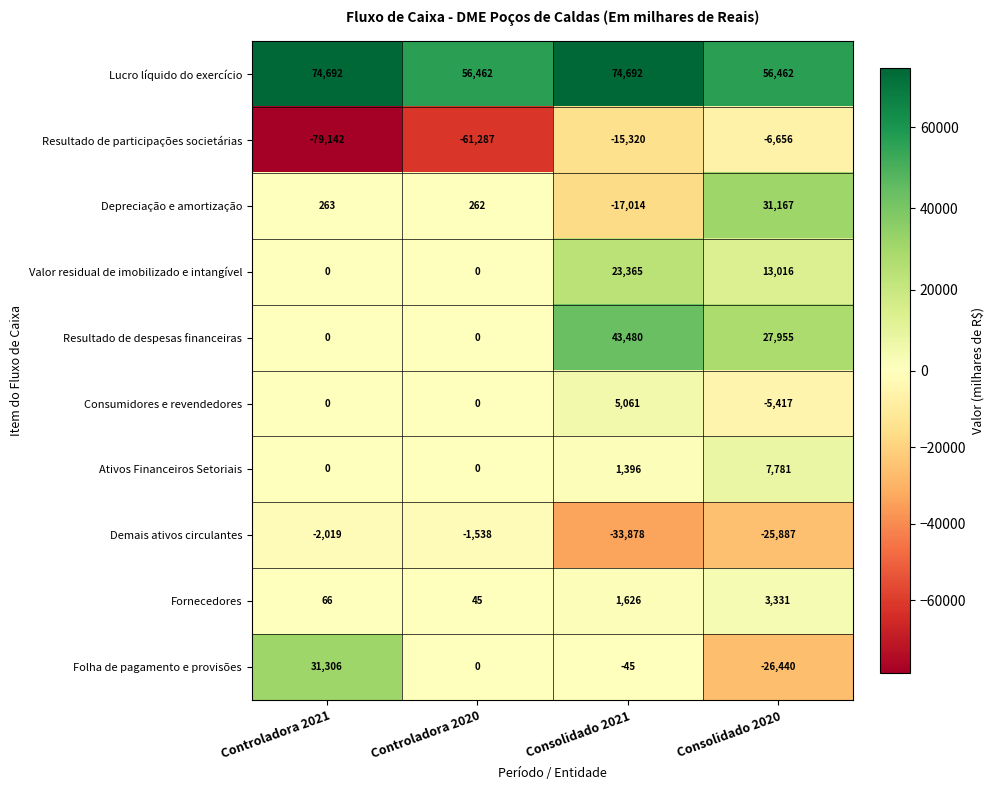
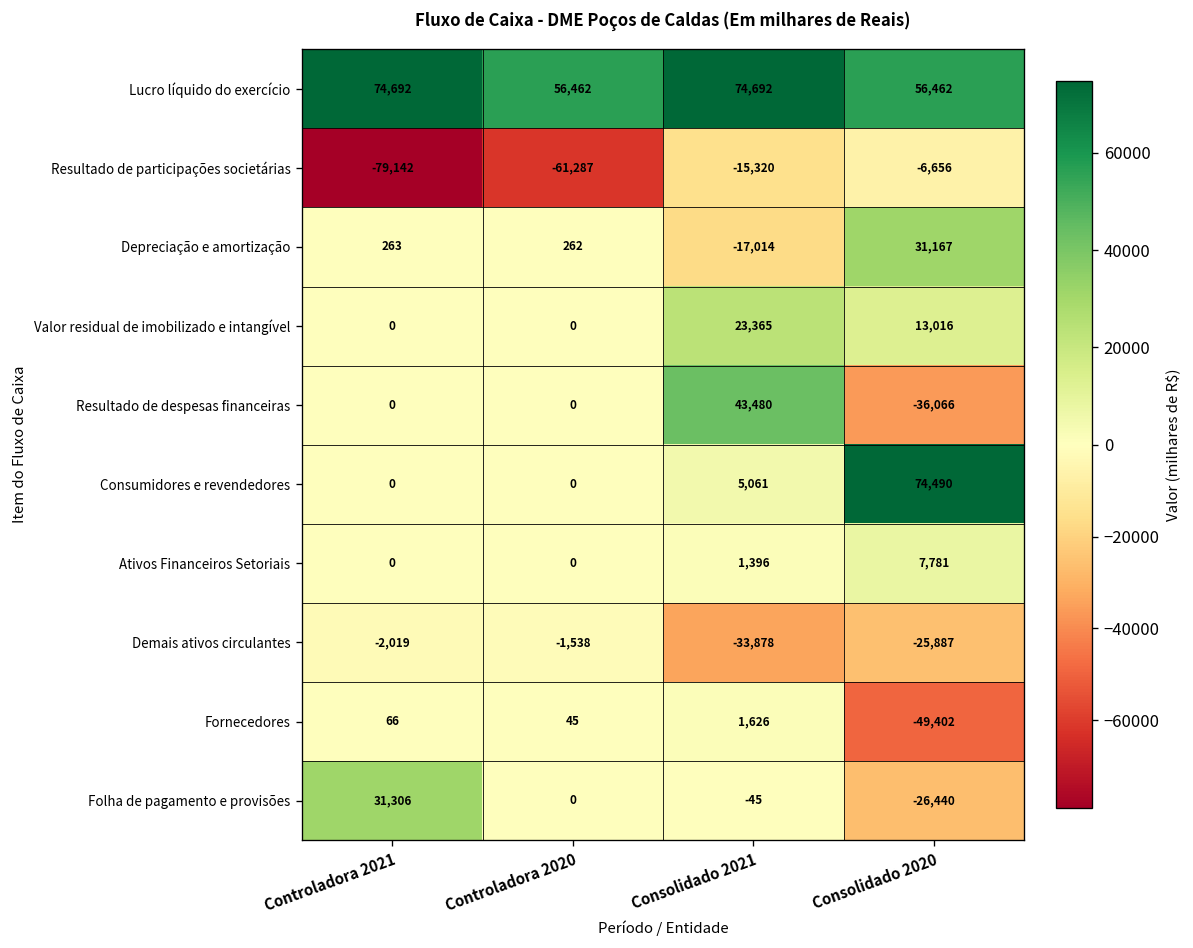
Resultado de despesas financeiras, Consolidado 2020: 27,955 -> -36,066
Consumidores e revendedores, Consolidado 2020: -5,417 -> 74,490
Fornecedores, Consolidado 2020: 3,331 -> -49,402
